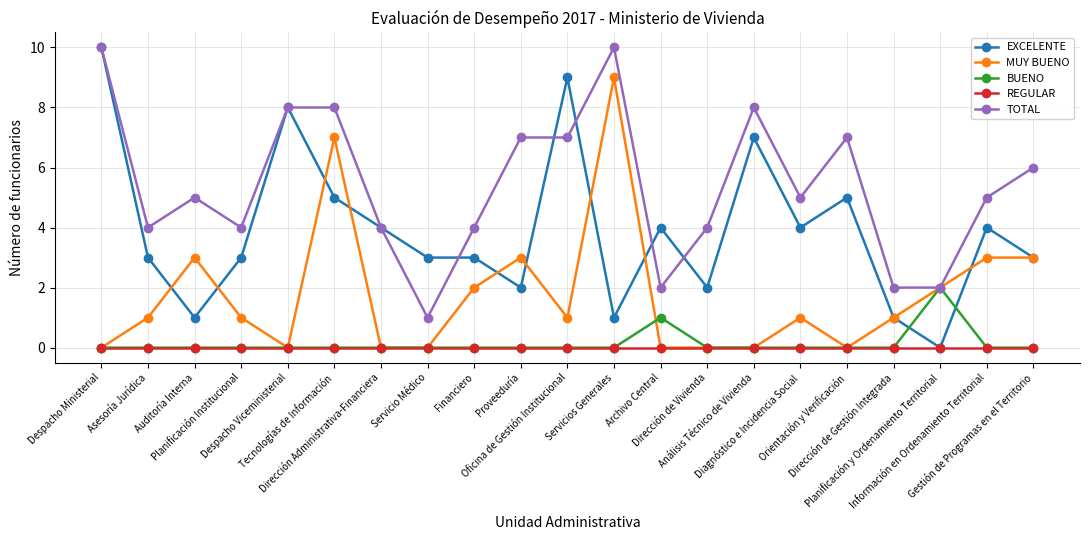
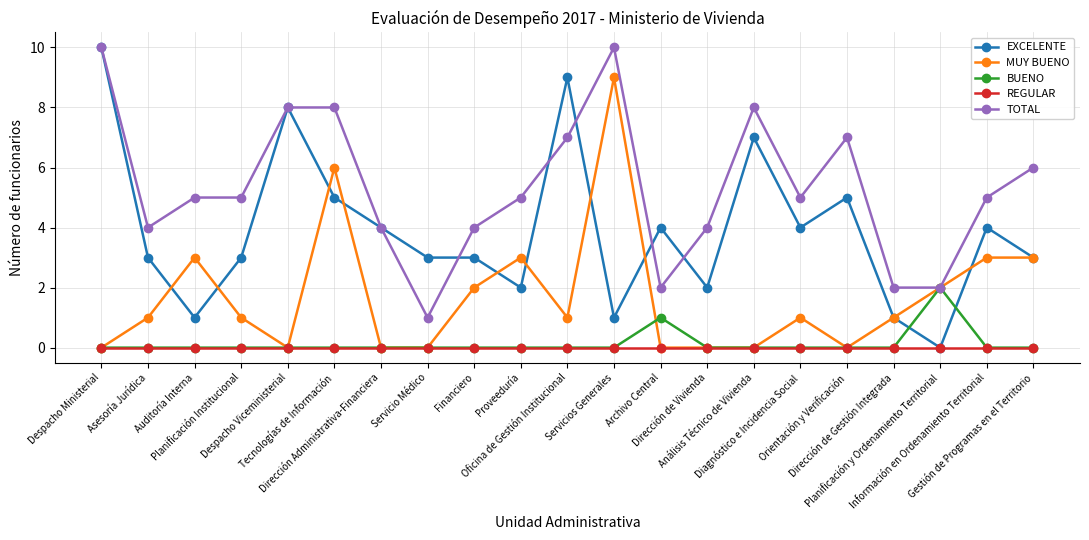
TOTAL, Planificación Institucional: 4 -> 5
MUY BUENO, Tecnologías de Información: 7 -> 6
TOTAL, Proveeduría: 7 -> 5
